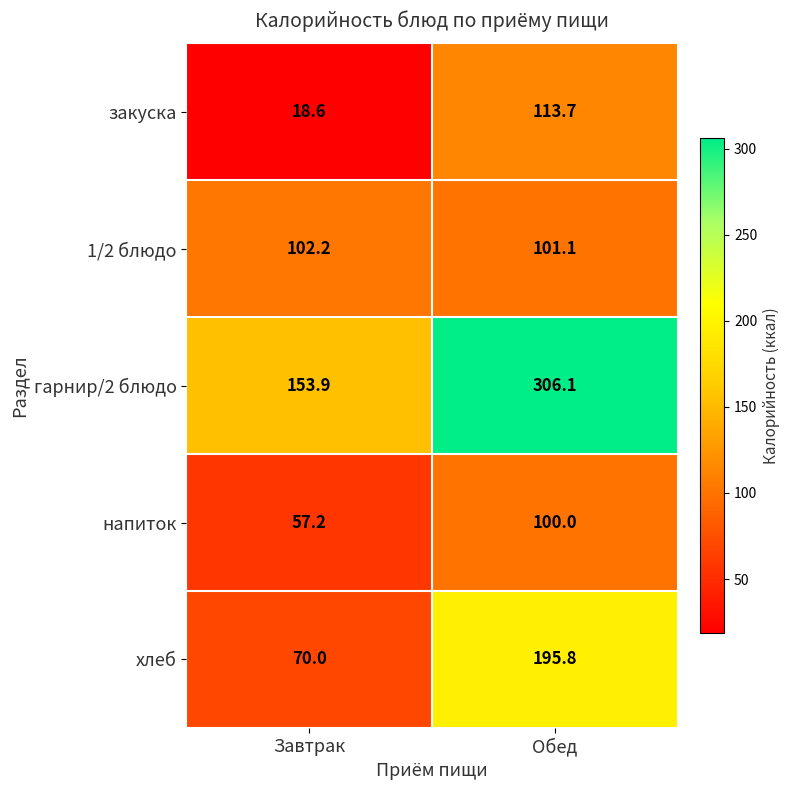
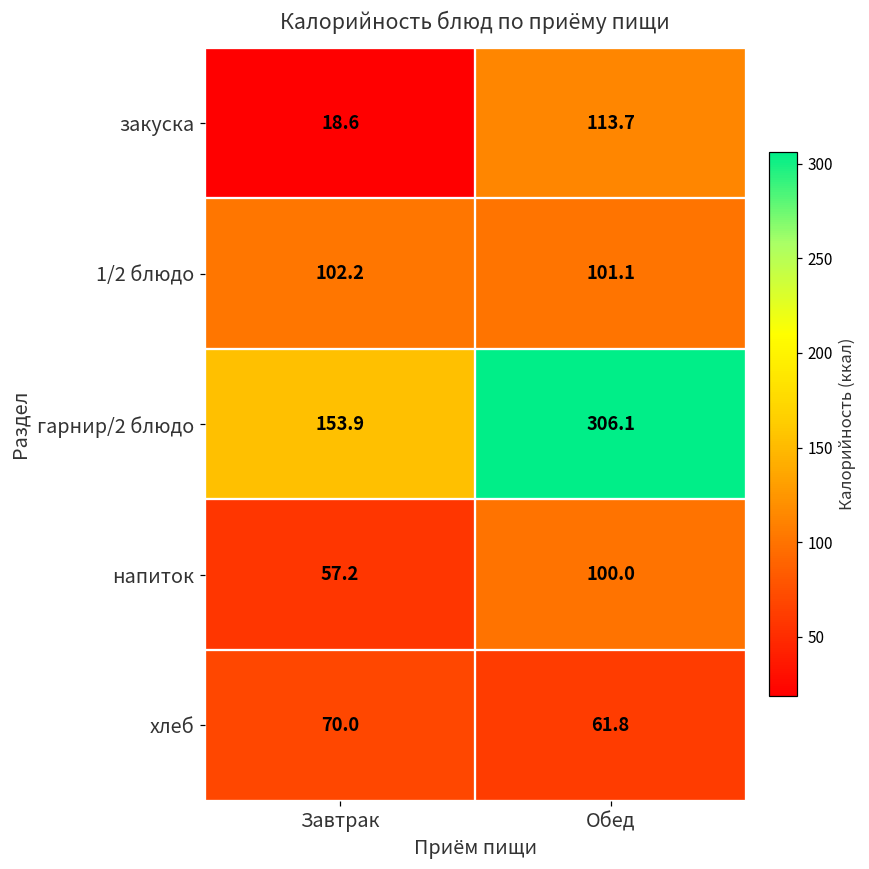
хлеб, Обед: 195.8 -> 61.8
